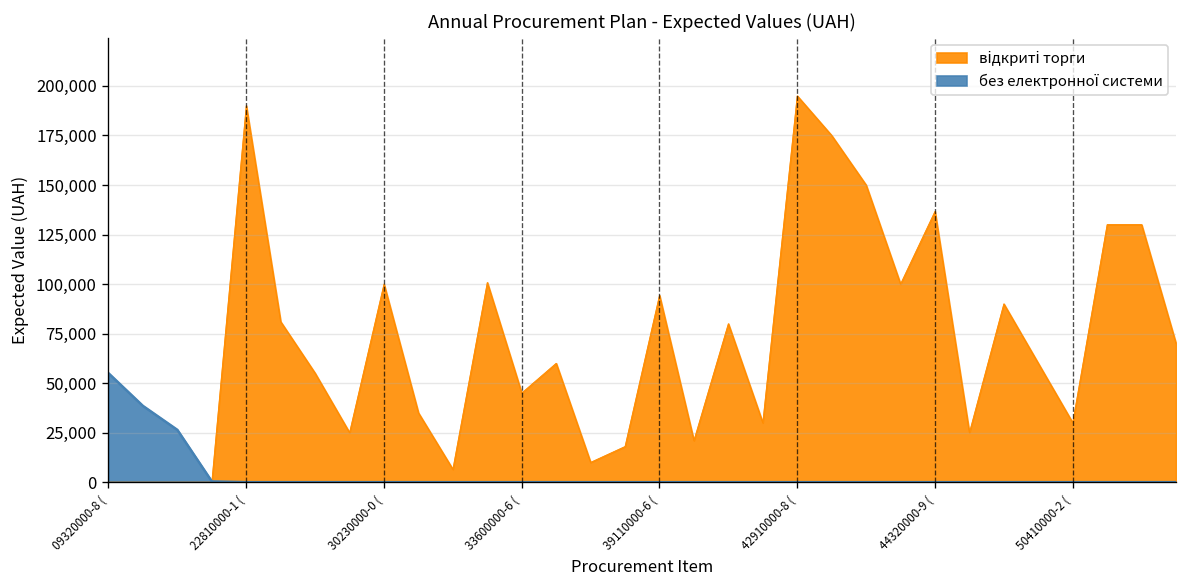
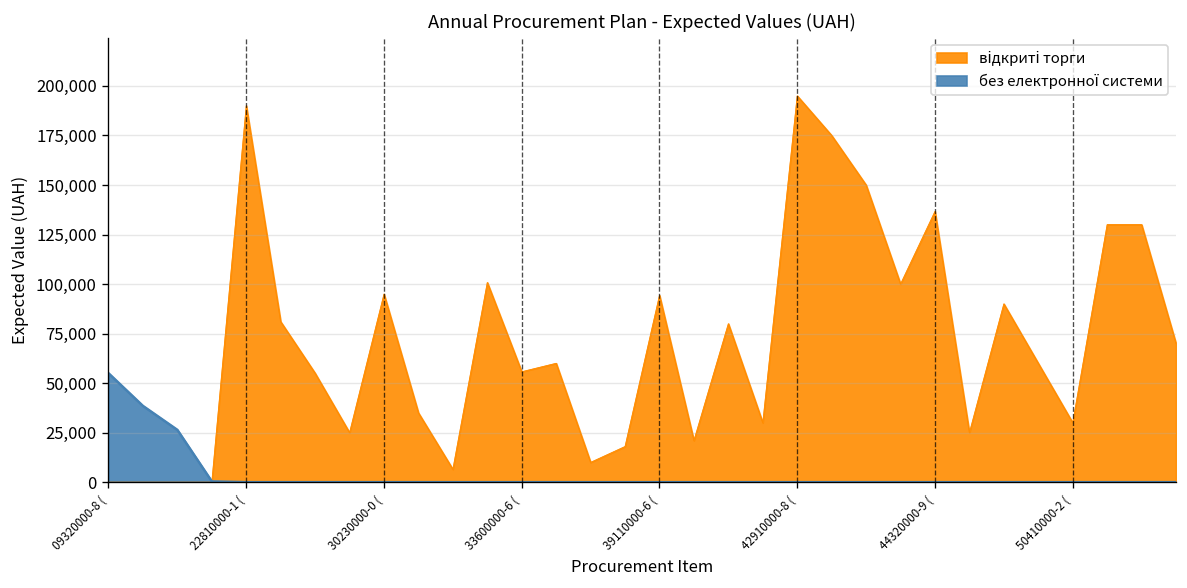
відкриті торги, 30230000-0 (: 100,000 -> 95,000
відкриті торги, 33600000-6 (: 45,000 -> 56,000
